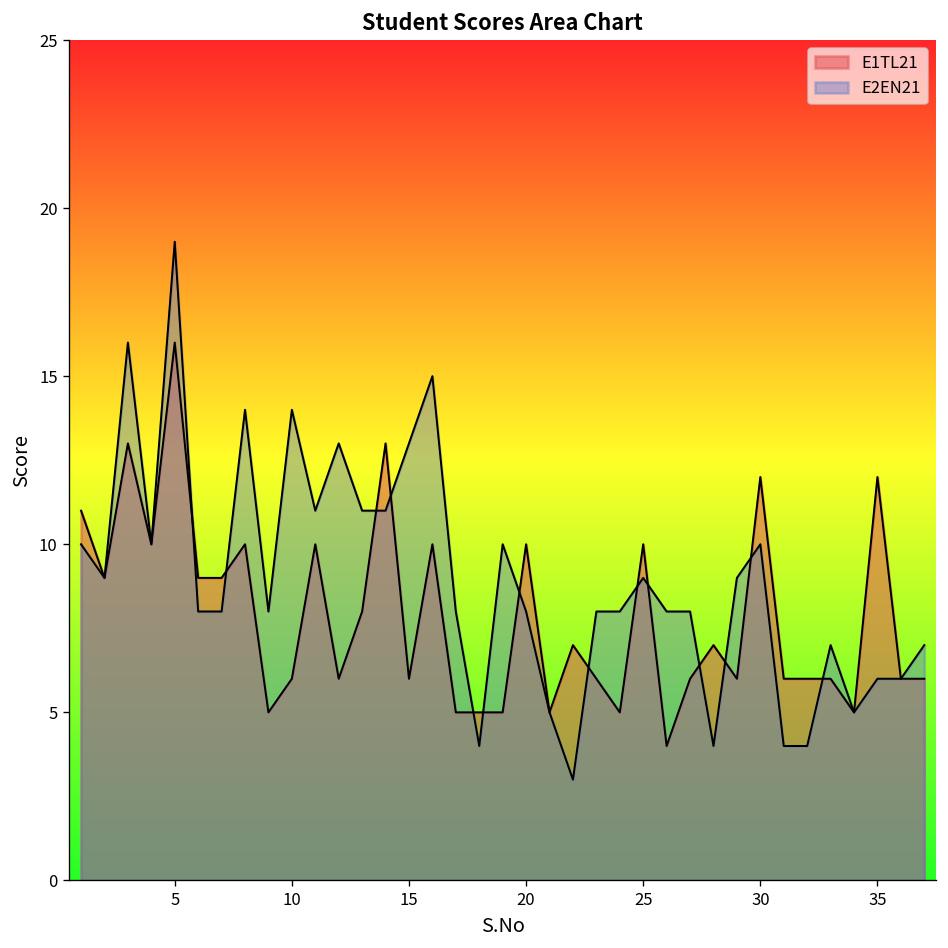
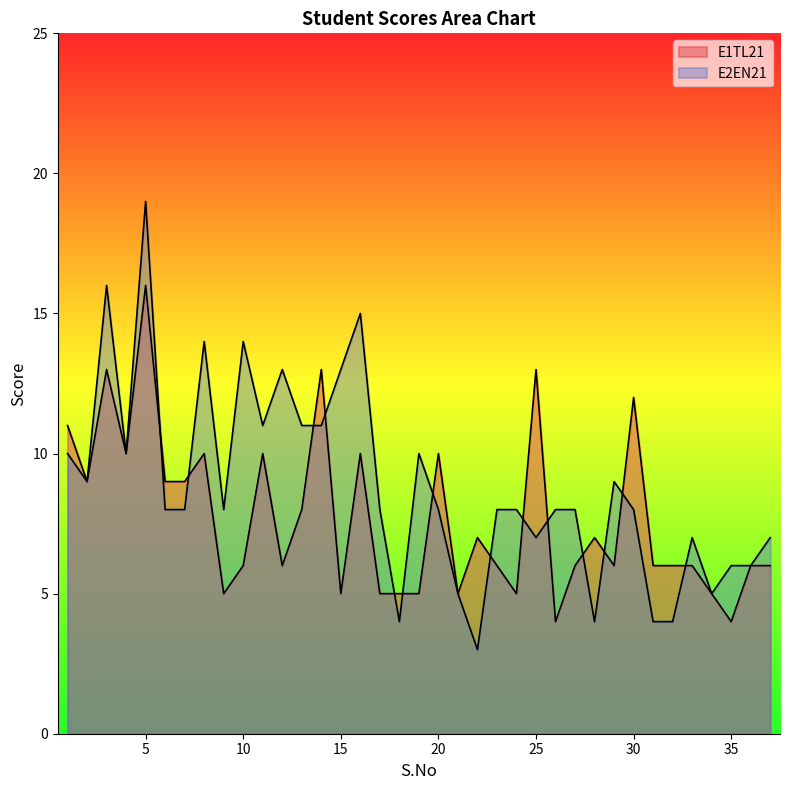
E1TL21, 15: 6 -> 5
E1TL21, 25: 10 -> 13
E2EN21, 25: 9 -> 7
E2EN21, 30: 10 -> 8
E1TL21, 35: 12 -> 4
